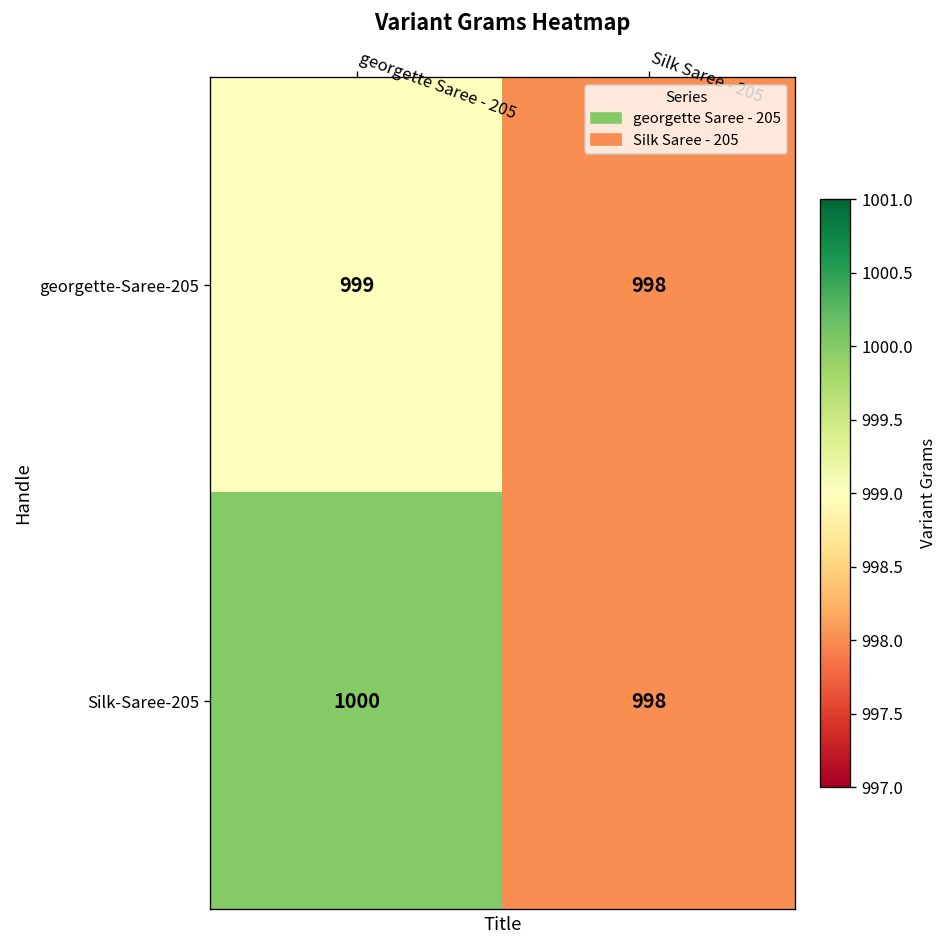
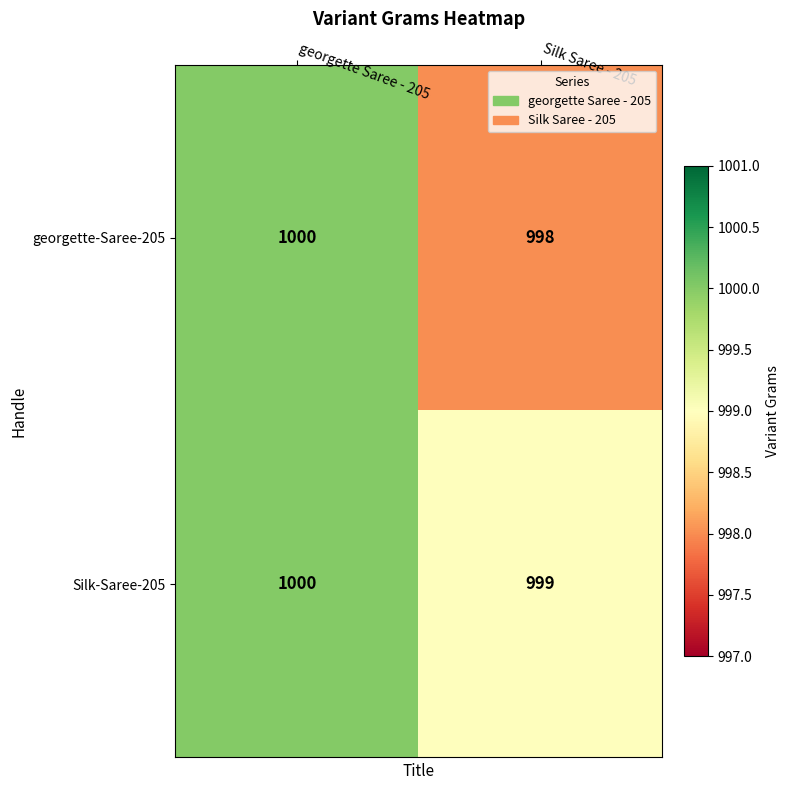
georgette-Saree-205, georgette Saree - 205: 999 -> 1000
Silk-Saree-205, Silk Saree - 205: 998 -> 999
